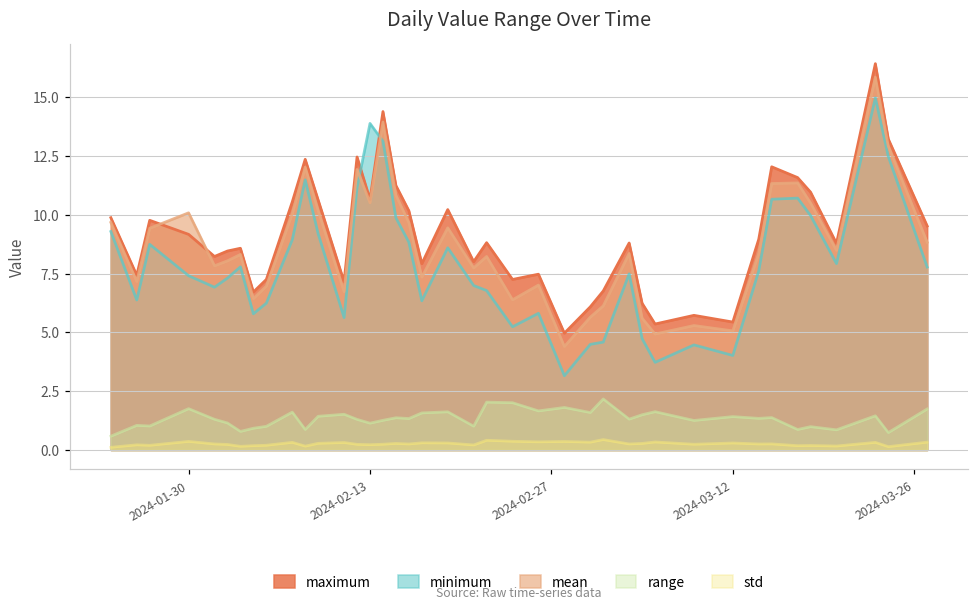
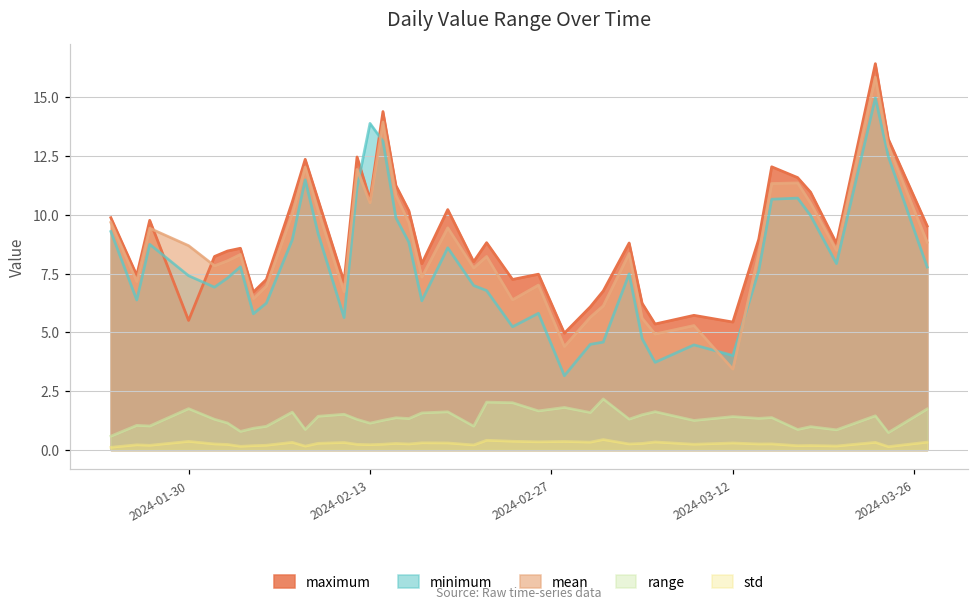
maximum, 2024-01-30: 9.2 -> 5.5
mean, 2024-01-30: 10.1 -> 8.7
mean, 2024-03-12: 5.1 -> 3.4
